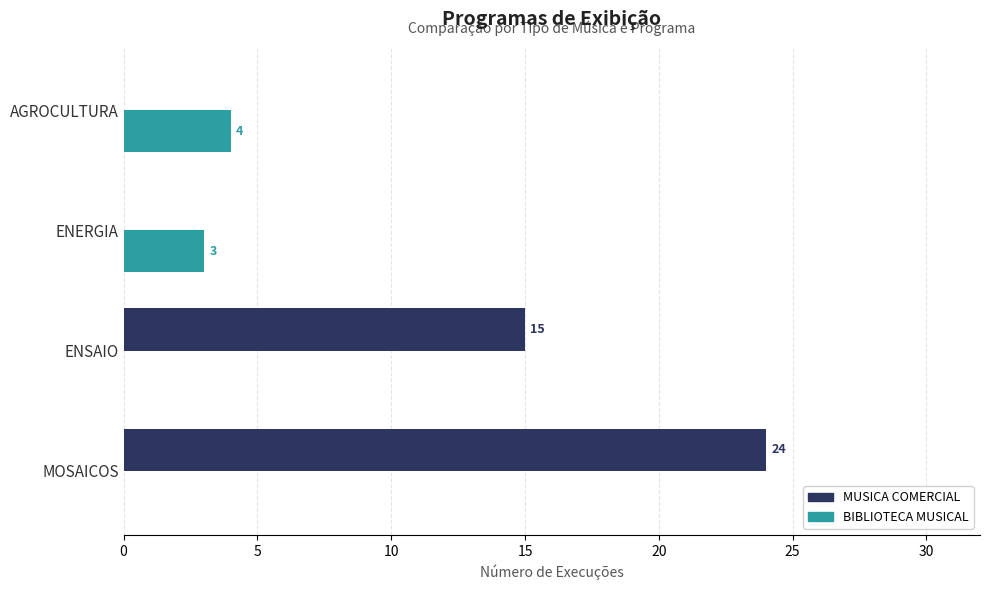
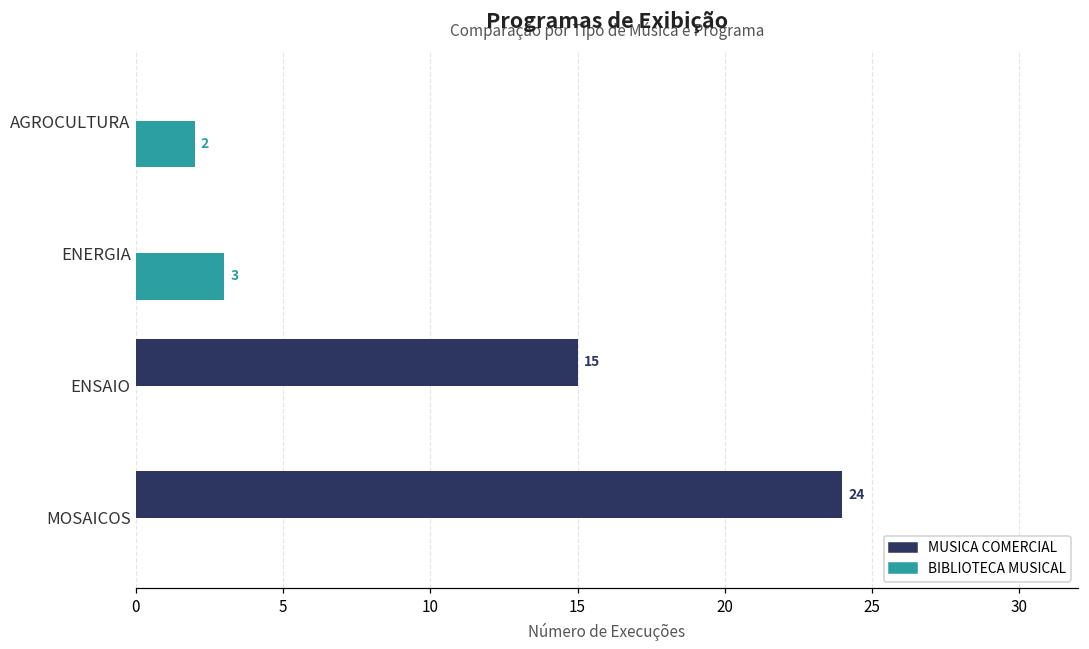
BIBLIOTECA MUSICAL, AGROCULTURA: 4 -> 2
